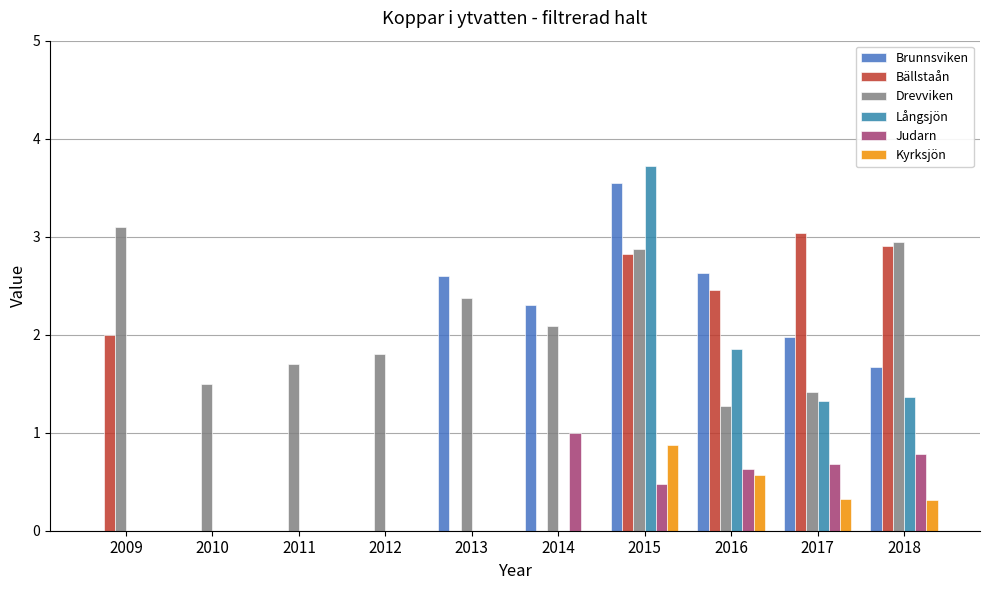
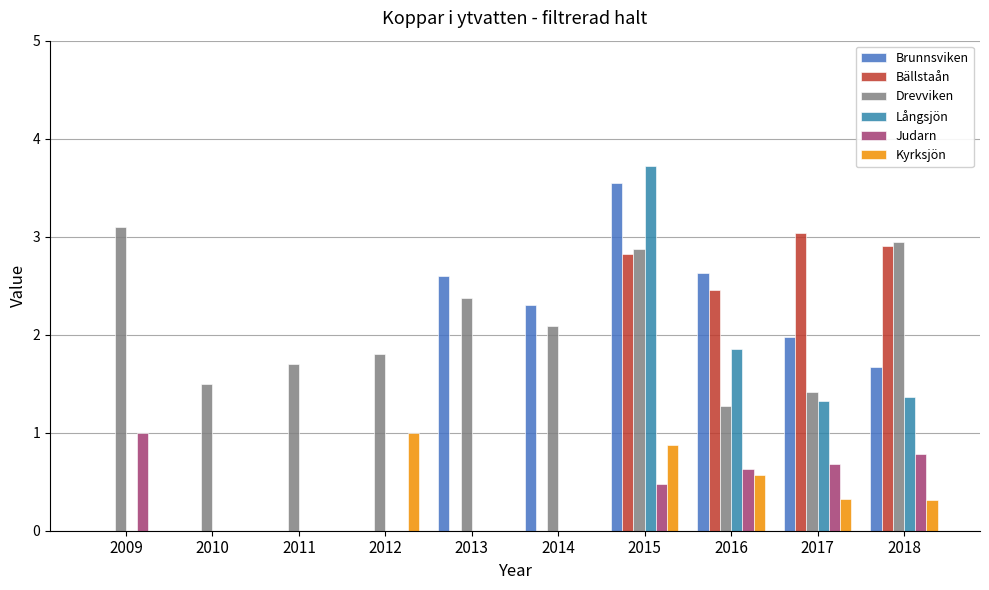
Bällstaån, 2009: 2 -> 0
Judarn, 2009: 0 -> 1
Kyrksjön, 2012: 0 -> 1
Judarn, 2014: 1 -> 0
